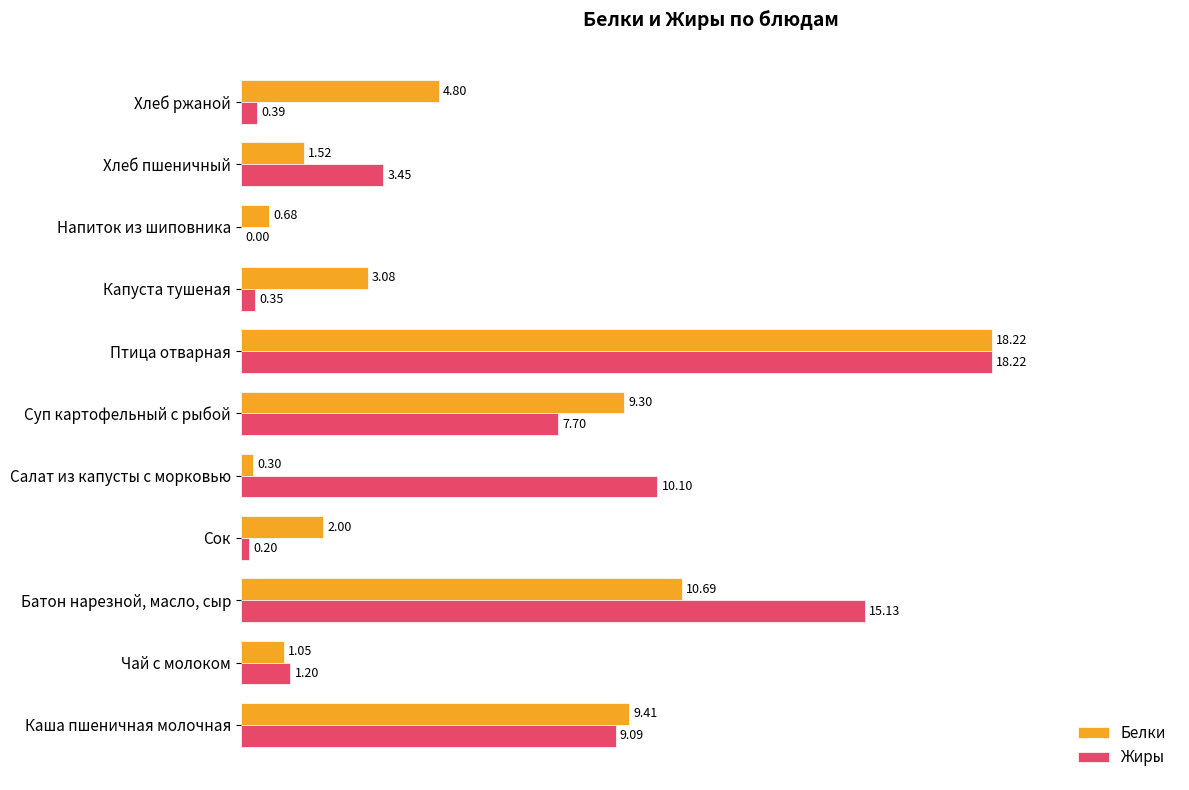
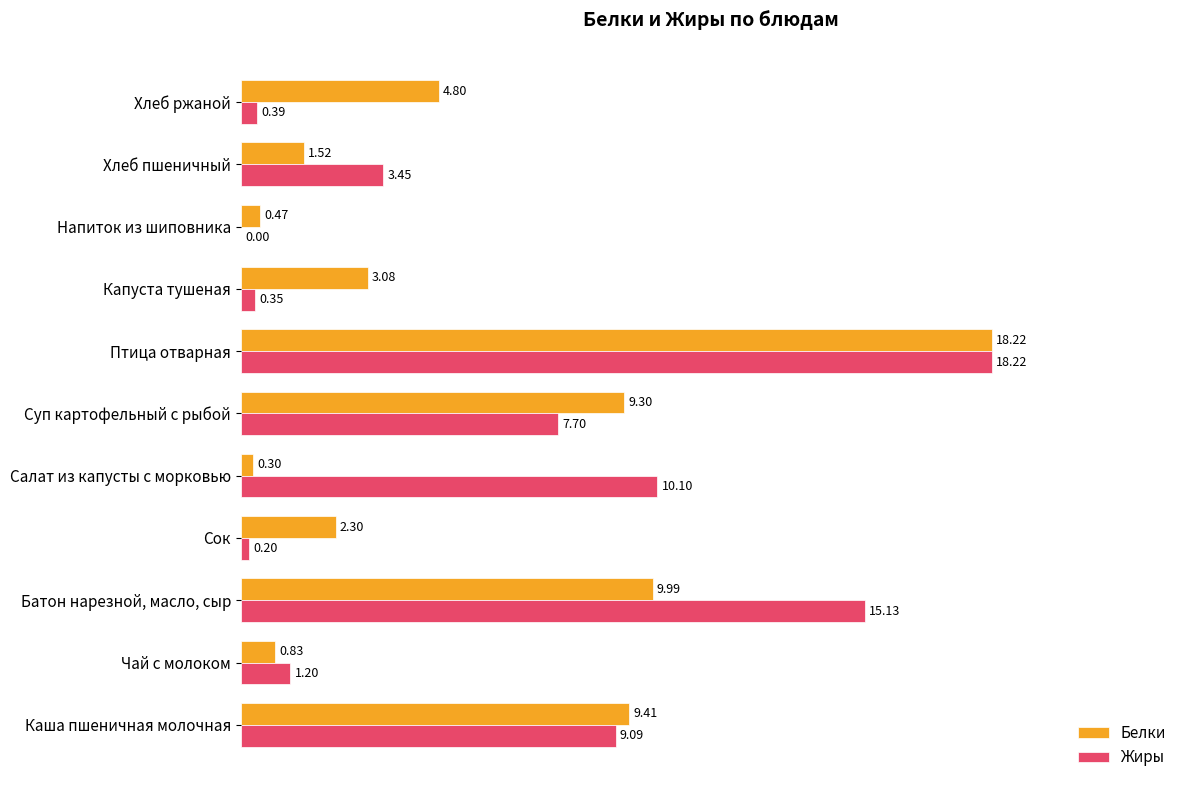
Белки, Напиток из шиповника: 0.68 -> 0.47
Белки, Сок: 2.00 -> 2.30
Белки, Батон нарезной, масло, сыр: 10.69 -> 9.99
Белки, Чай с молоком: 1.05 -> 0.83
